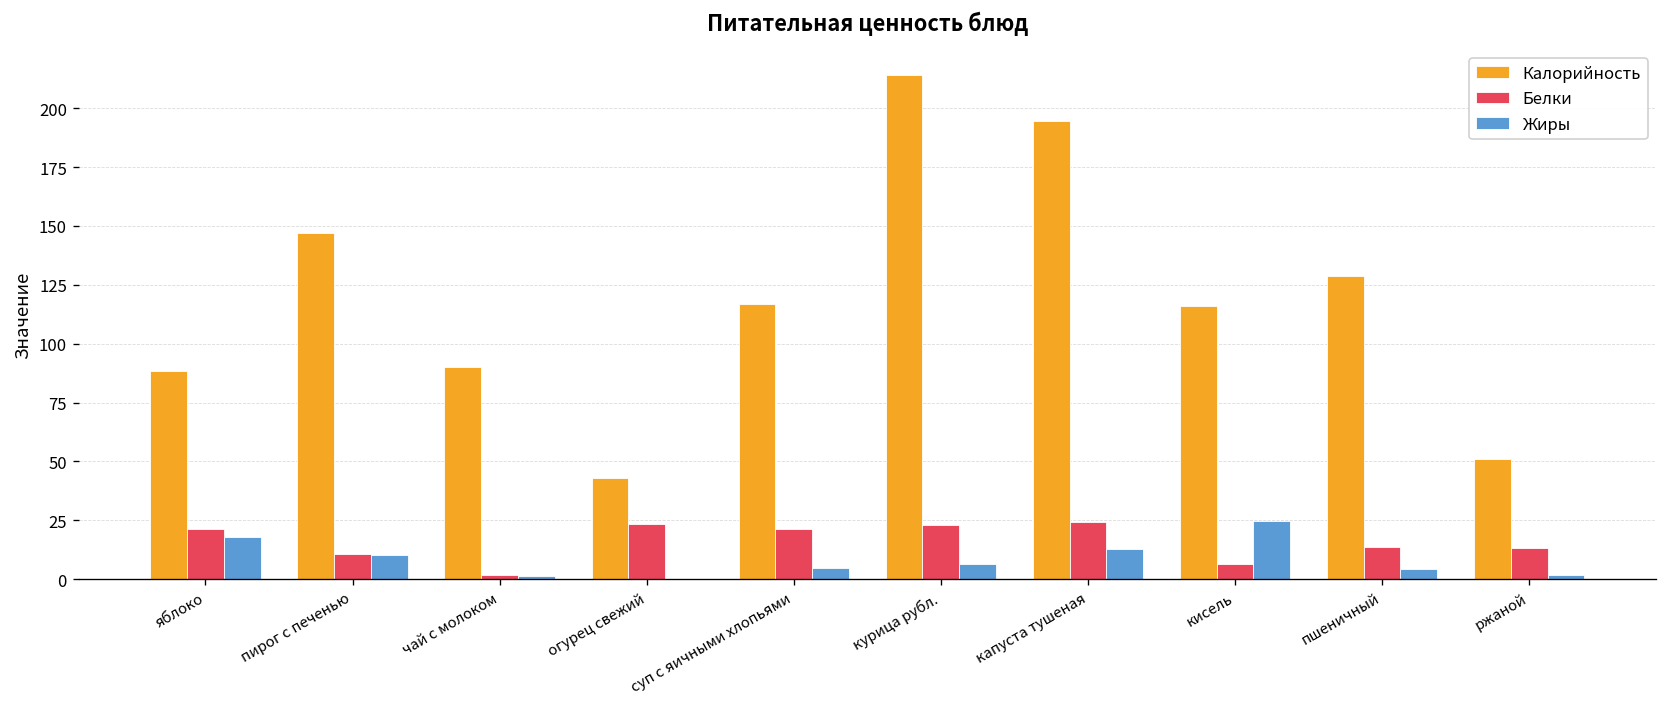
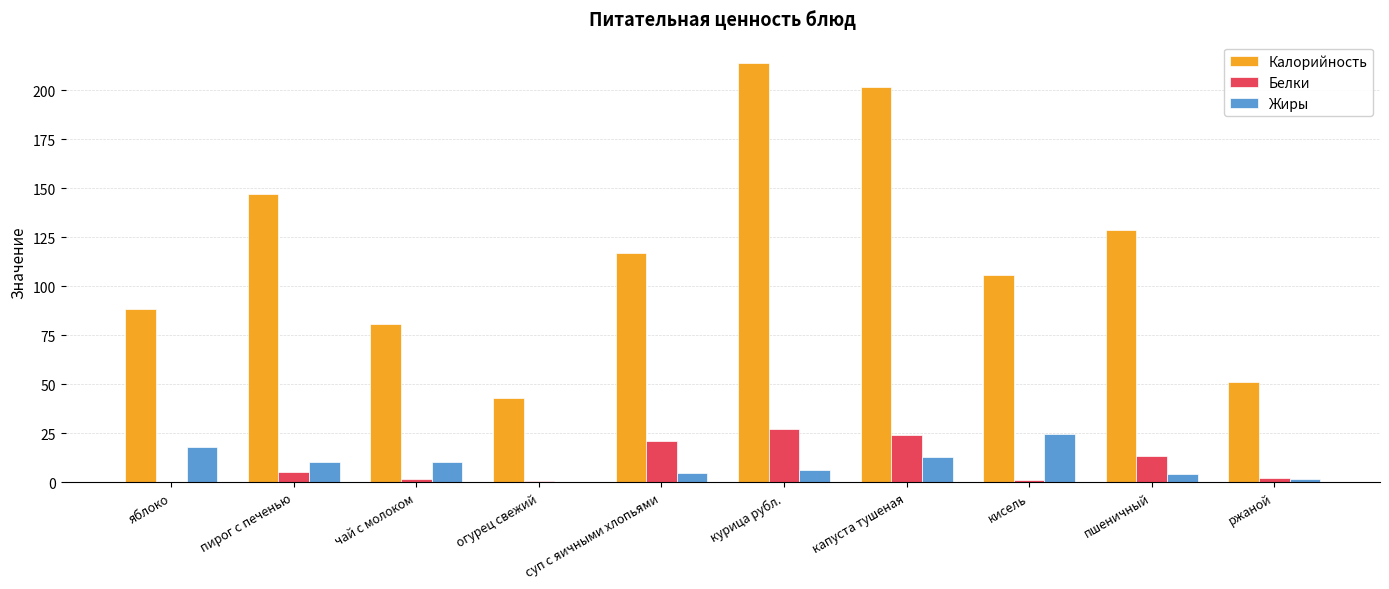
Белки, яблоко: 21 -> 0
Белки, пирог с печенью: 11 -> 5
Калорийность, чай с молоком: 90 -> 81
Жиры, чай с молоком: 1 -> 11
Белки, огурец свежий: 24 -> 0
Белки, курица рубл.: 23 -> 27
Калорийность, капуста тушеная: 195 -> 202
Калорийность, кисель: 116 -> 106
Белки, кисель: 6 -> 1
Белки, ржаной: 13 -> 2
